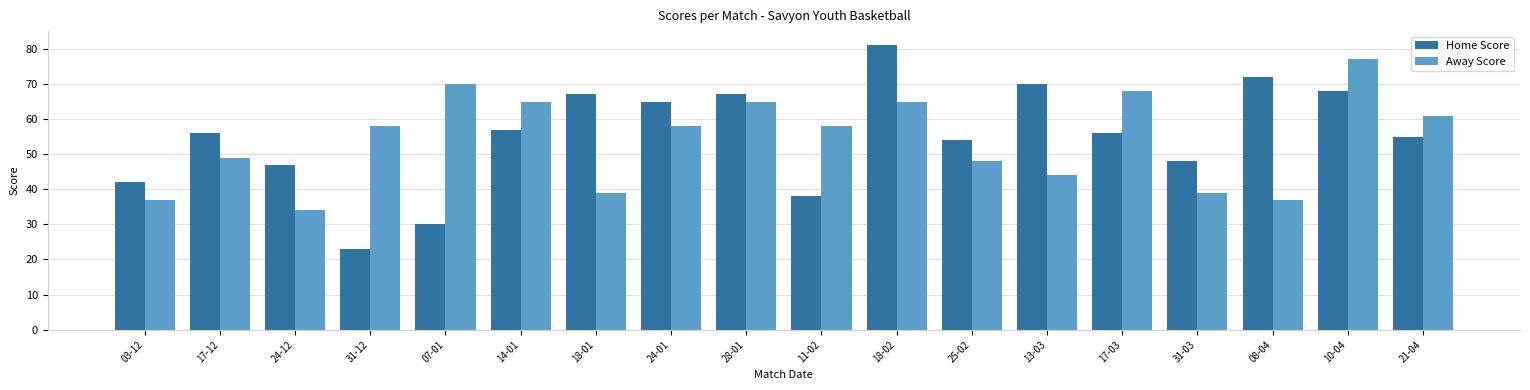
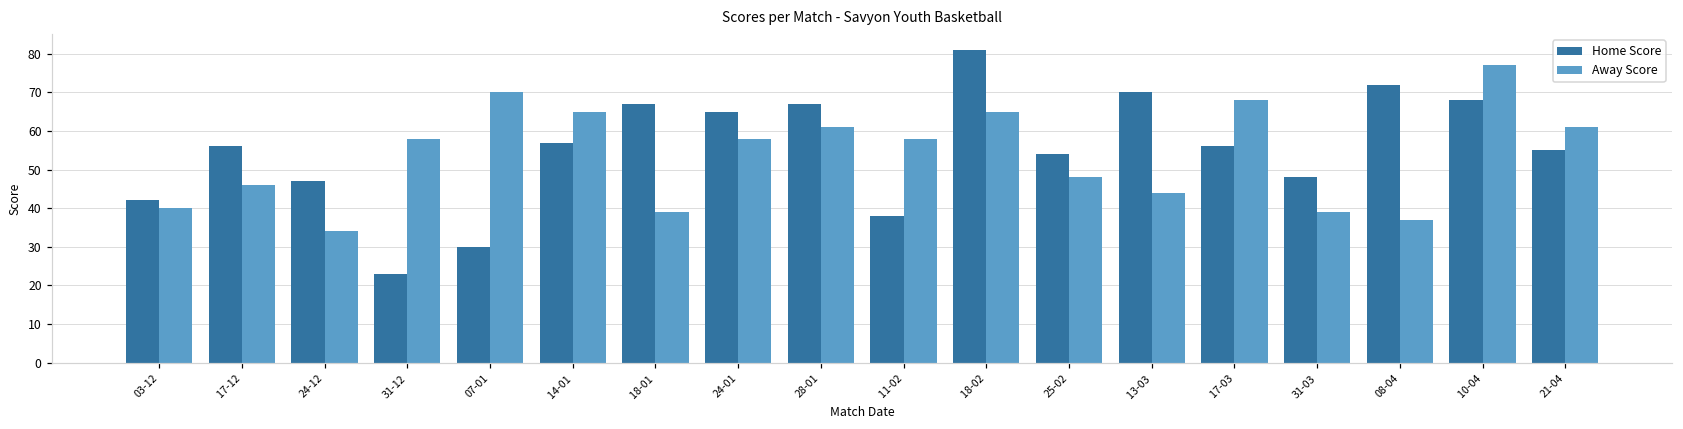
Away Score, 03-12: 37 -> 40
Away Score, 17-12: 49 -> 46
Away Score, 28-01: 65 -> 61
